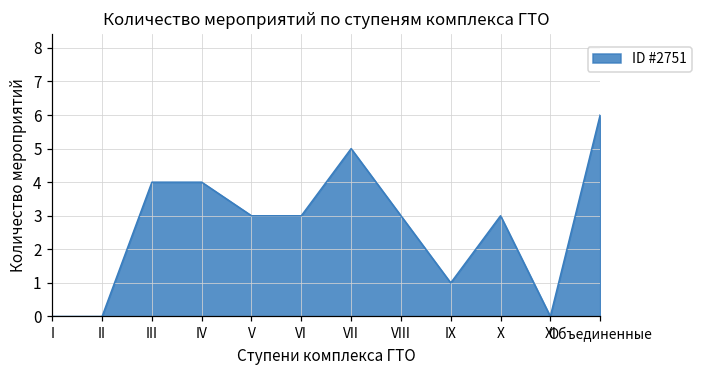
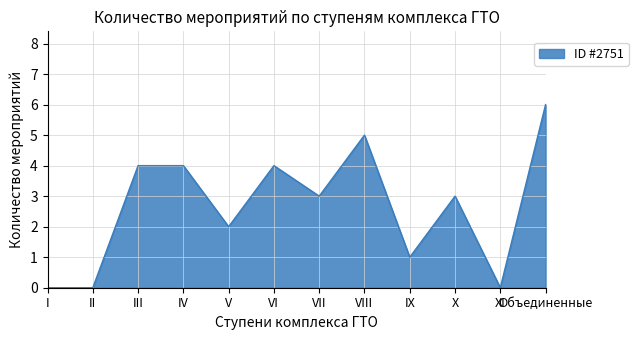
V: 3 -> 2
VI: 3 -> 4
VII: 5 -> 3
VIII: 3 -> 5
